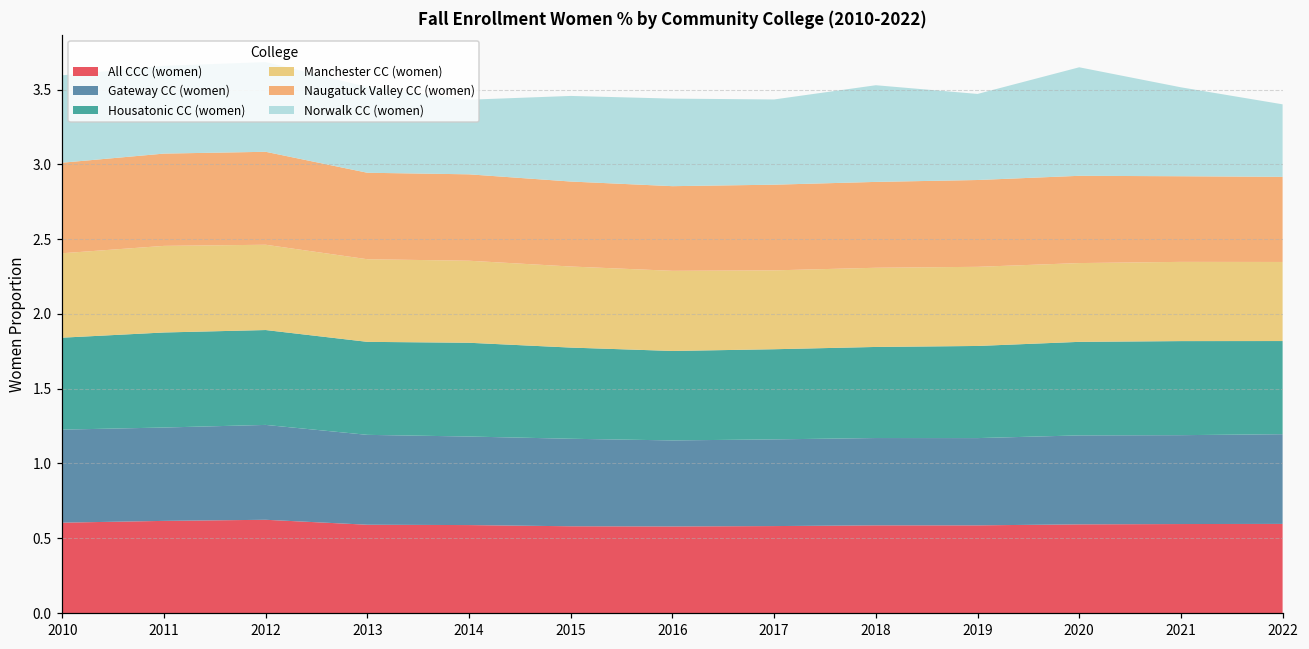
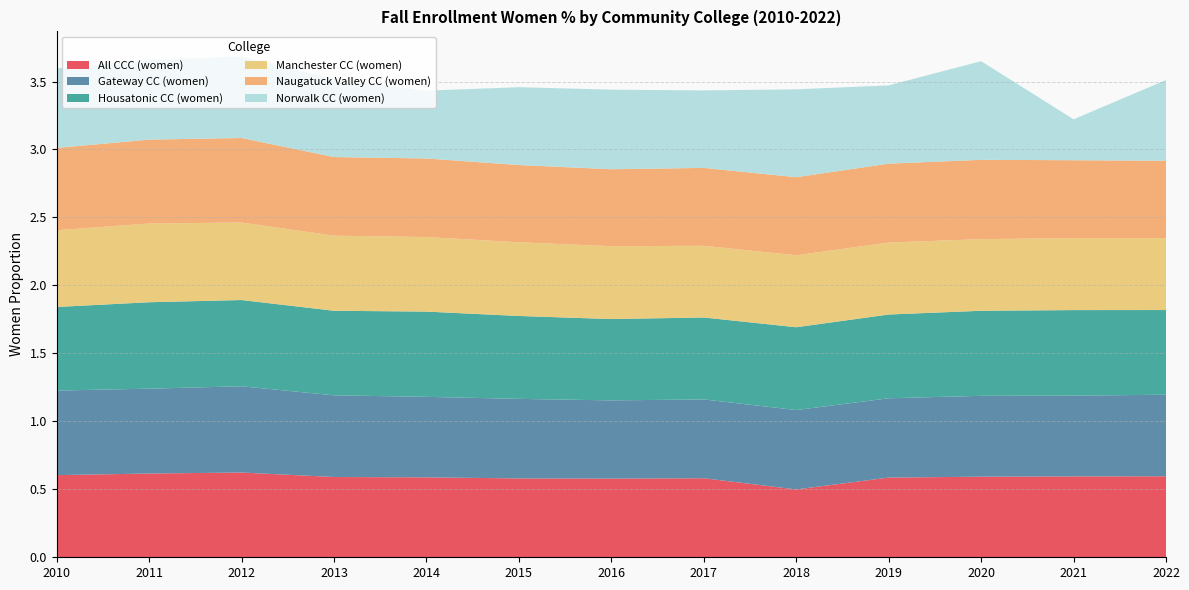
All CCC (women), 2018: 0.59 -> 0.50
Norwalk CC (women), 2021: 0.59 -> 0.30
Norwalk CC (women), 2022: 0.48 -> 0.59
